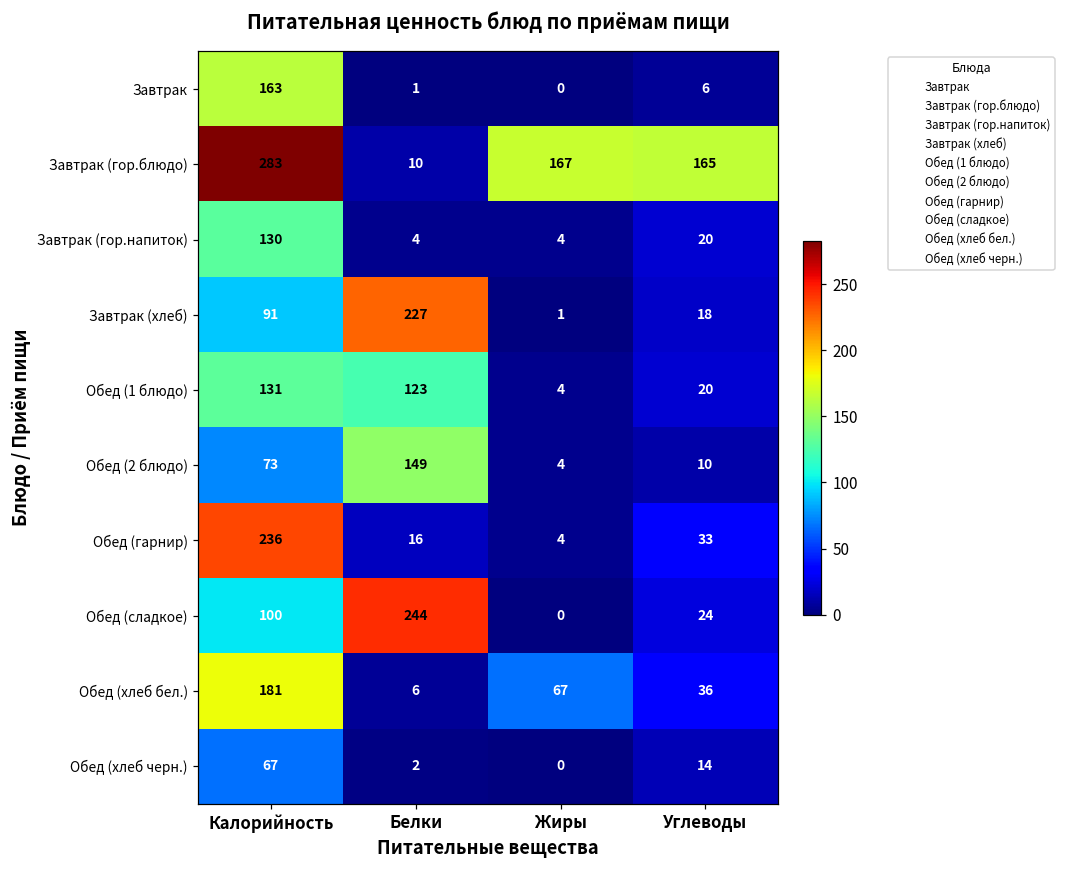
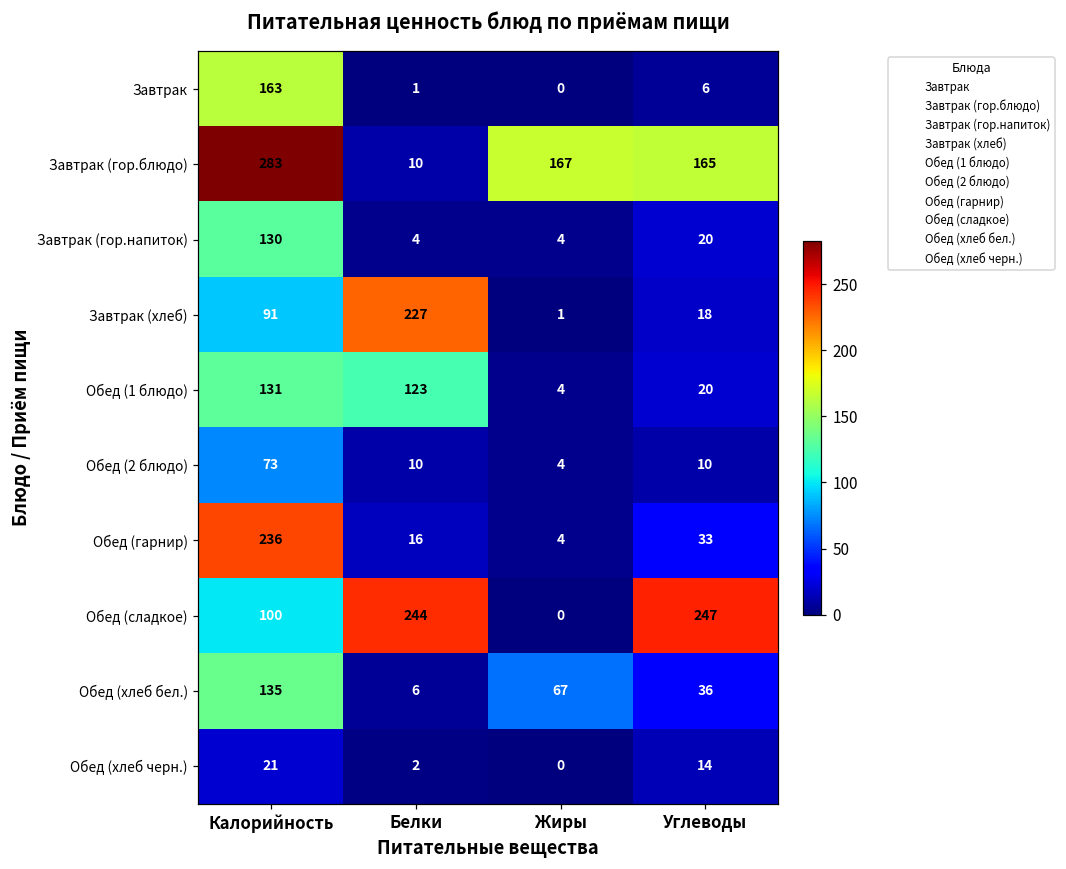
Обед (2 блюдо), Белки: 149 -> 10
Обед (сладкое), Углеводы: 24 -> 247
Обед (хлеб бел.), Калорийность: 181 -> 135
Обед (хлеб черн.), Калорийность: 67 -> 21
